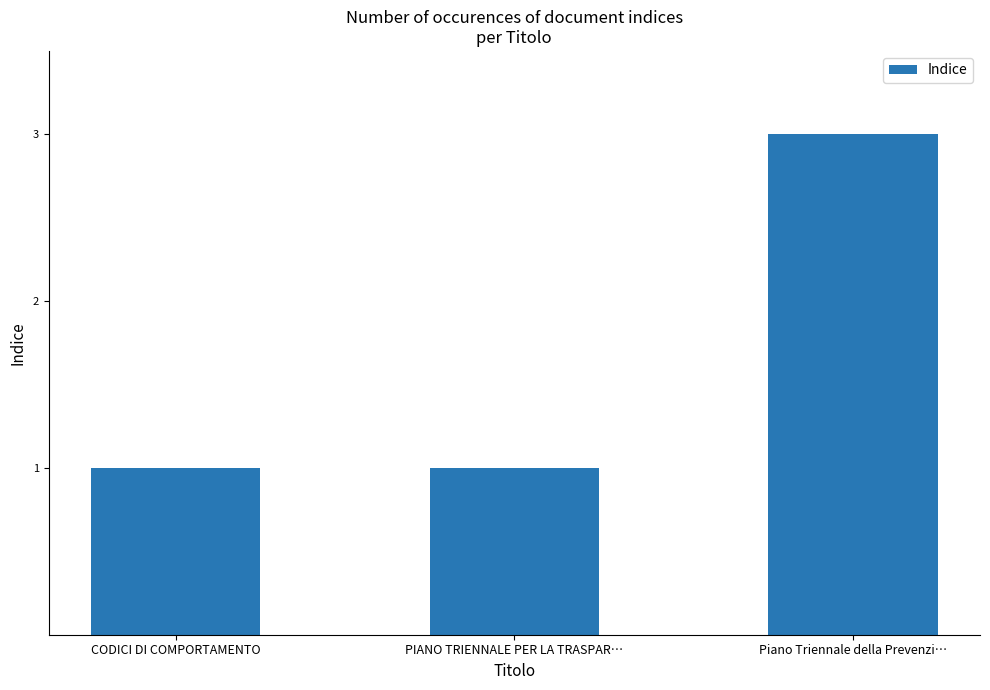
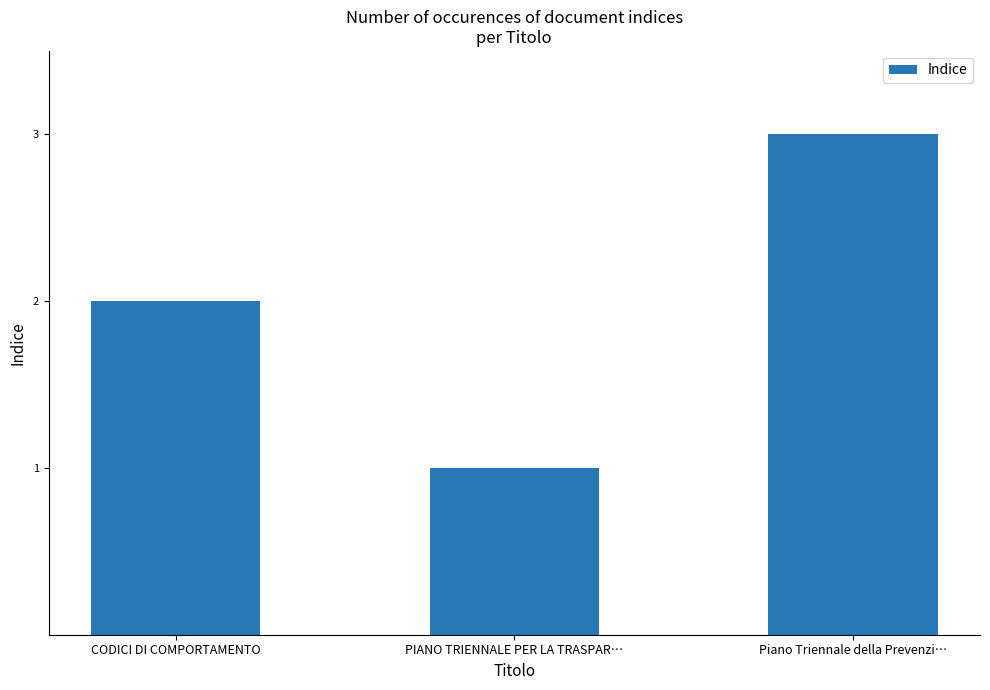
CODICI DI COMPORTAMENTO: 1 -> 2
